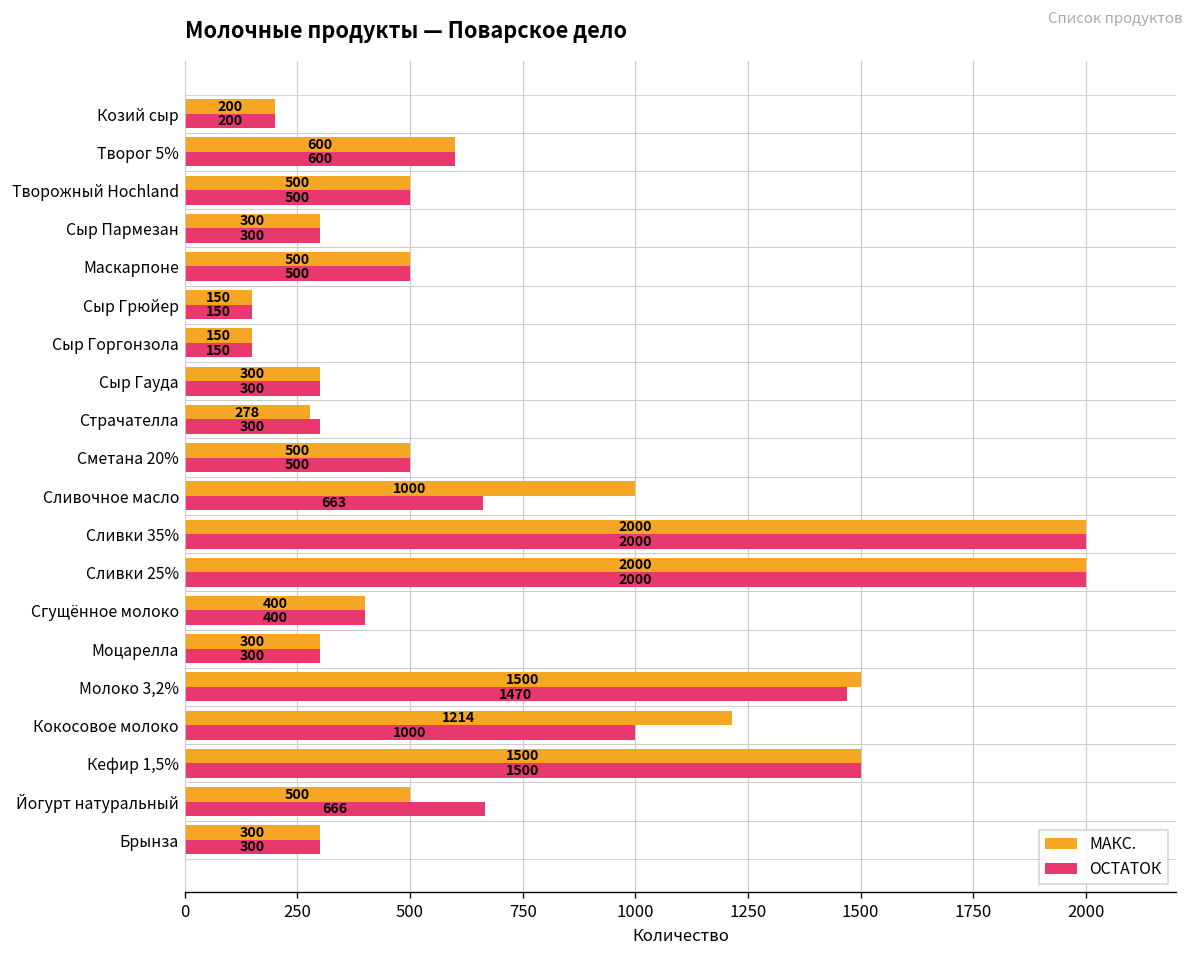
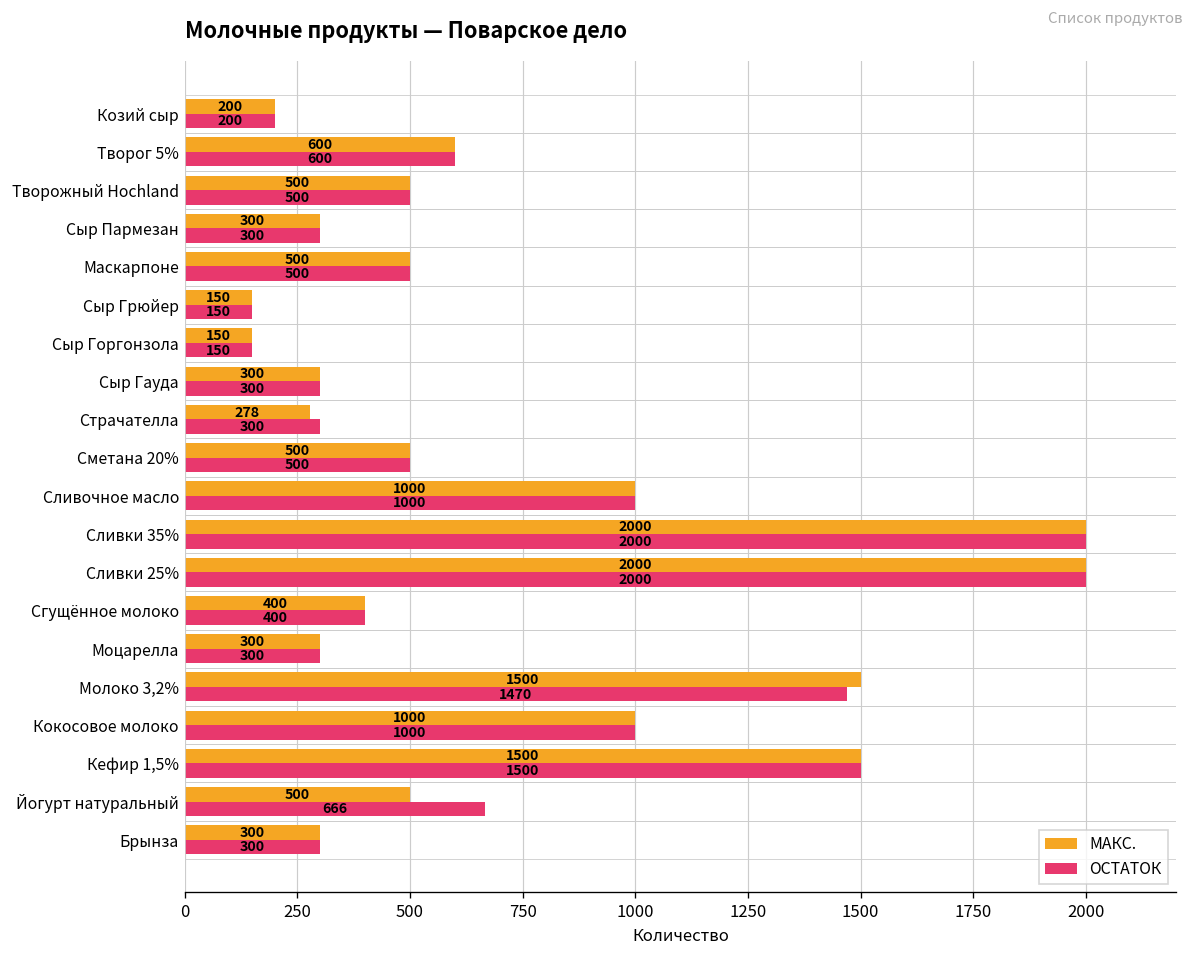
ОСТАТОК, Сливочное масло: 663 -> 1000
МАКС., Кокосовое молоко: 1214 -> 1000
